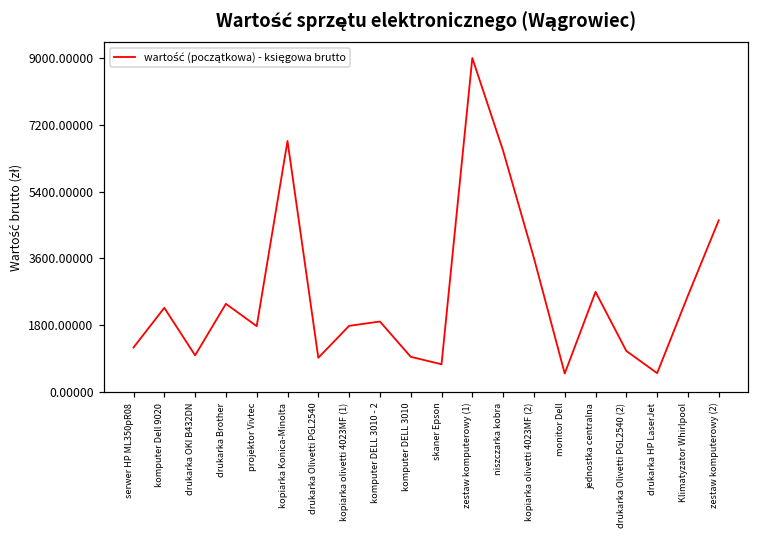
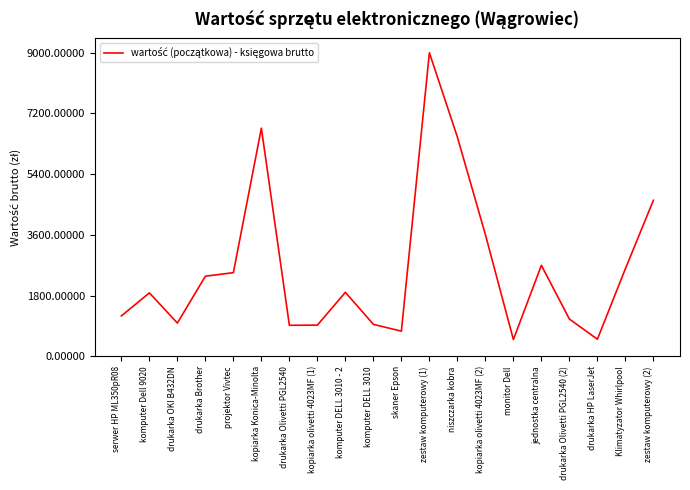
komputer Dell 9020: 2300 -> 1900
projektor Vivtec: 1800 -> 2500
kopiarka olivetti 4023MF (1): 1800 -> 900
